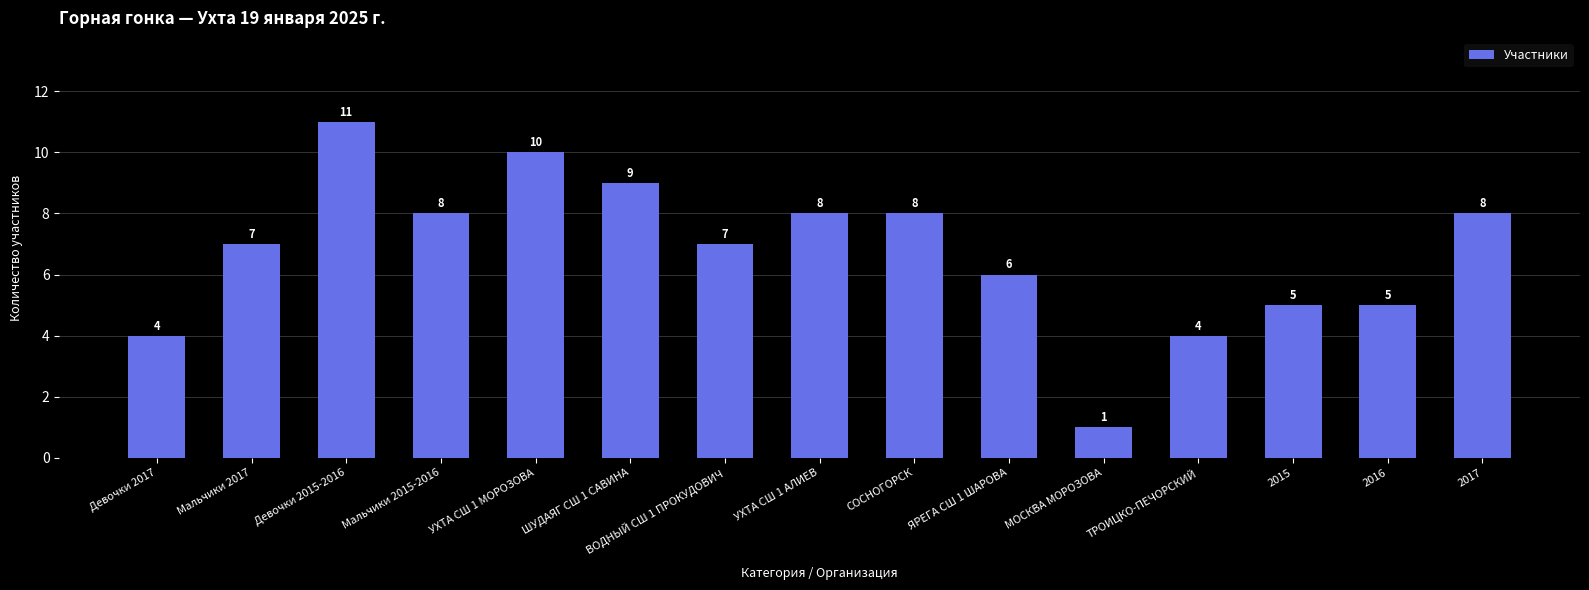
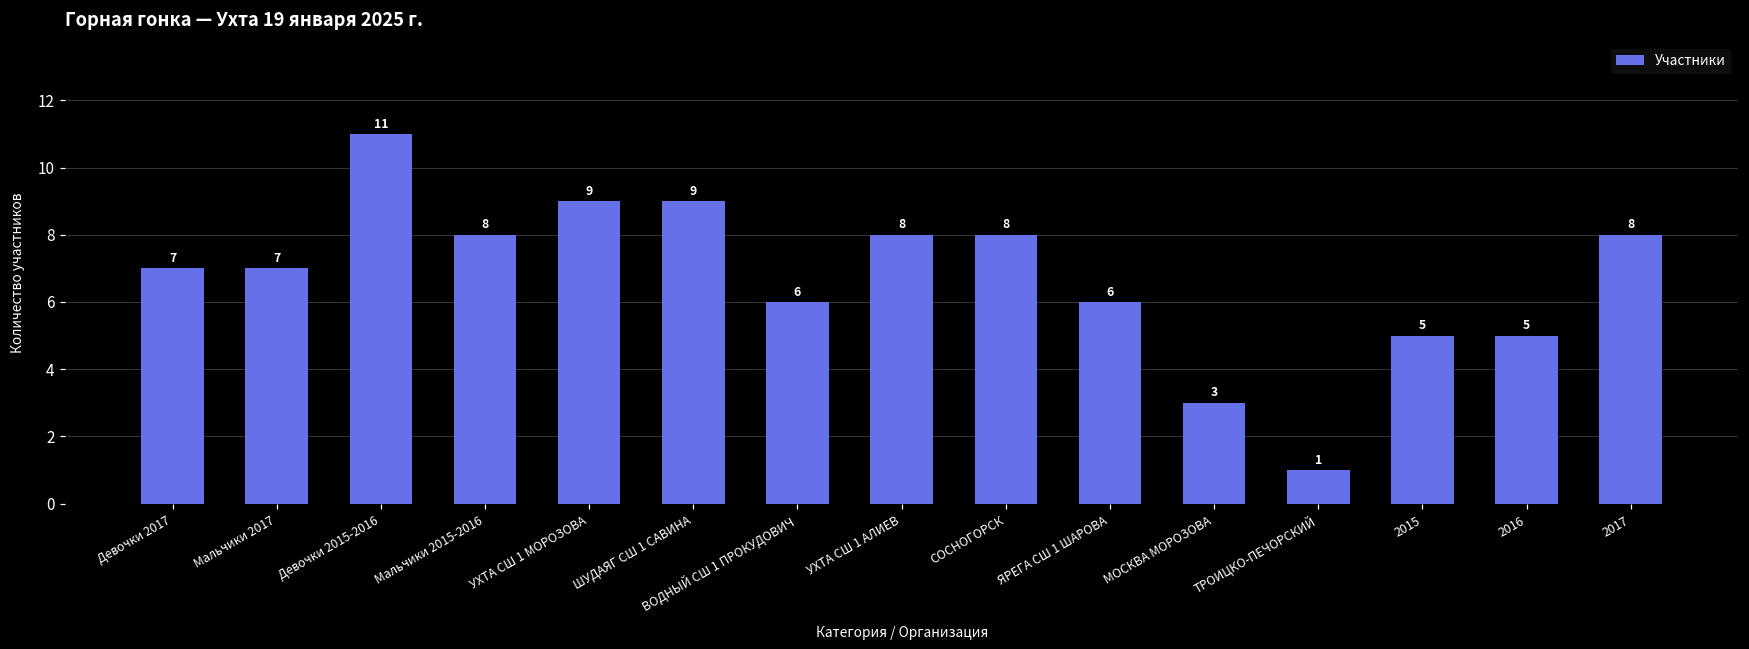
Девочки 2017: 4 -> 7
УХТА СШ 1 МОРОЗОВА: 10 -> 9
ВОДНЫЙ СШ 1 ПРОКУДОВИЧ: 7 -> 6
МОСКВА МОРОЗОВА: 1 -> 3
ТРОИЦКО-ПЕЧОРСКИЙ: 4 -> 1
